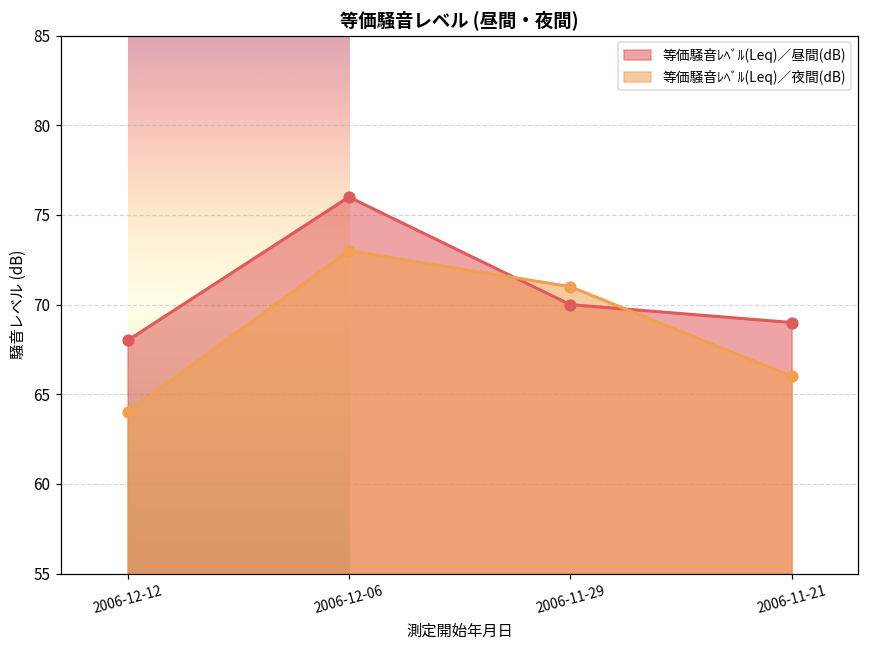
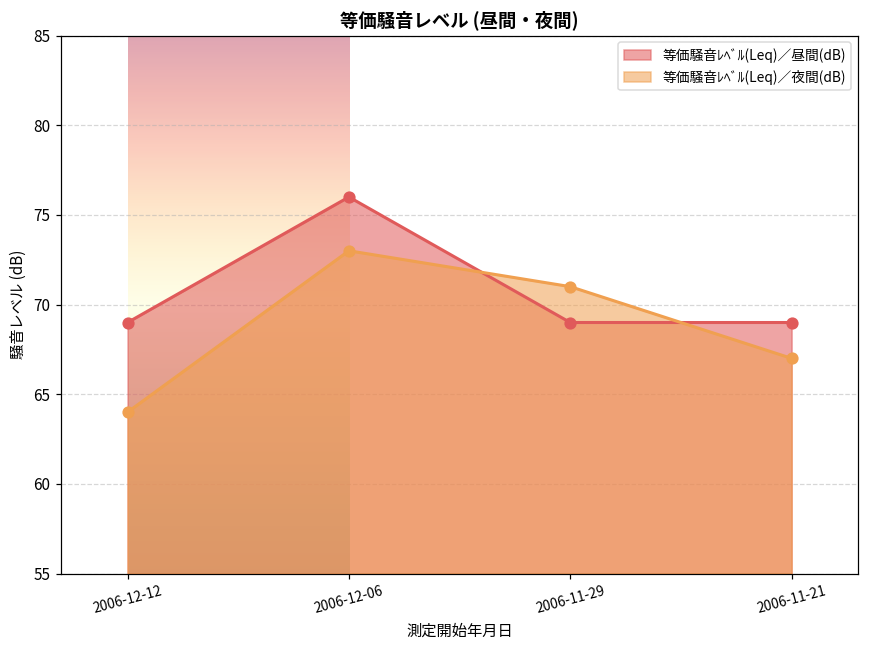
等価騒音ﾚﾍﾞﾙ(Leq)／昼間(dB), 2006-12-12: 68 -> 69
等価騒音ﾚﾍﾞﾙ(Leq)／昼間(dB), 2006-11-29: 70 -> 69
等価騒音ﾚﾍﾞﾙ(Leq)／夜間(dB), 2006-11-21: 66 -> 67
